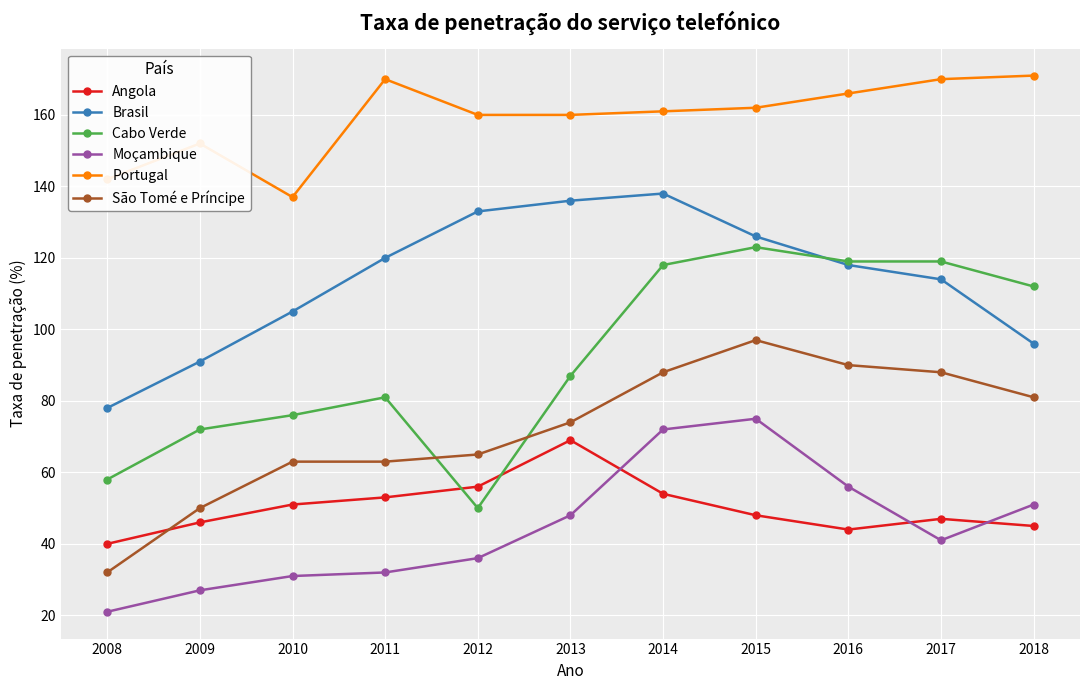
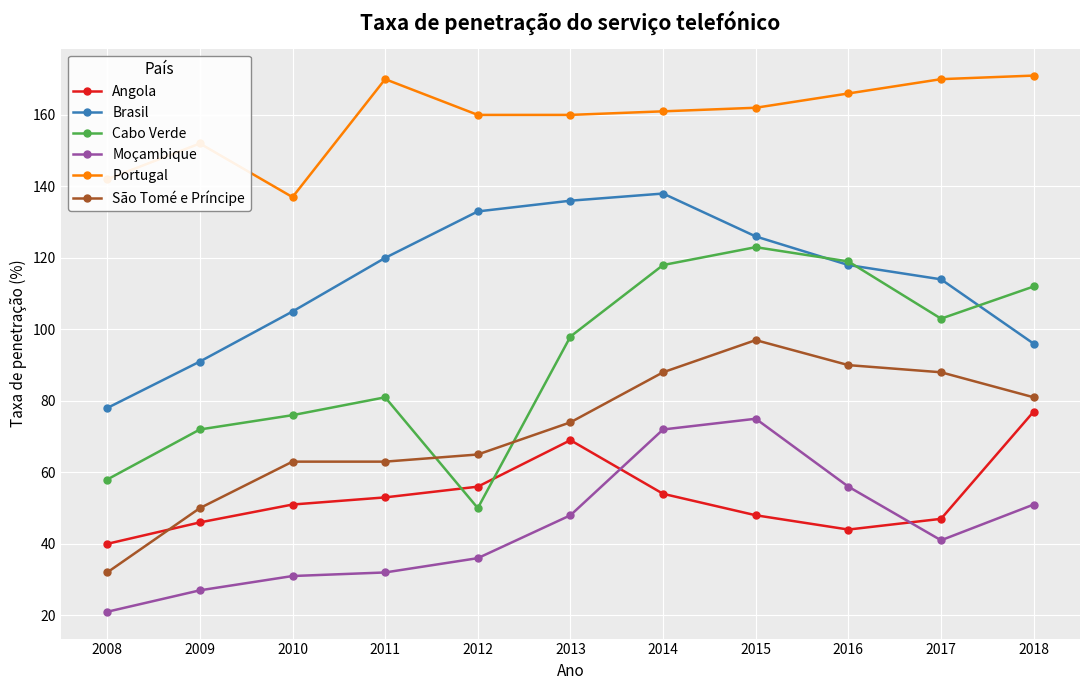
Cabo Verde, 2013: 87 -> 98
Cabo Verde, 2017: 119 -> 103
Angola, 2018: 45 -> 77
